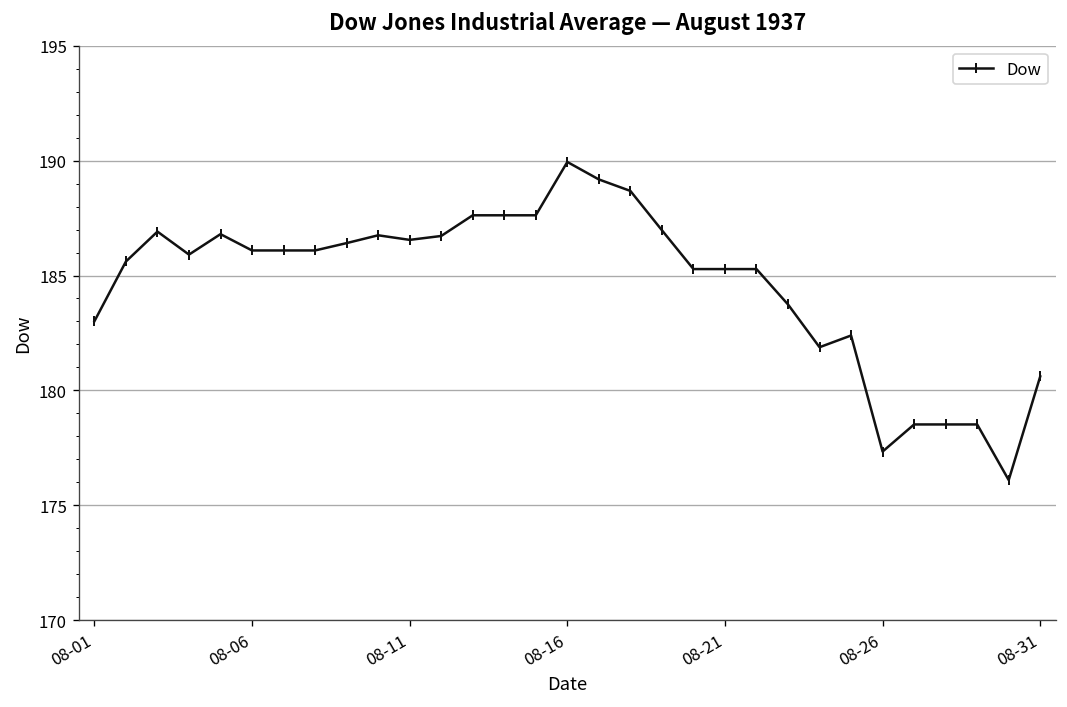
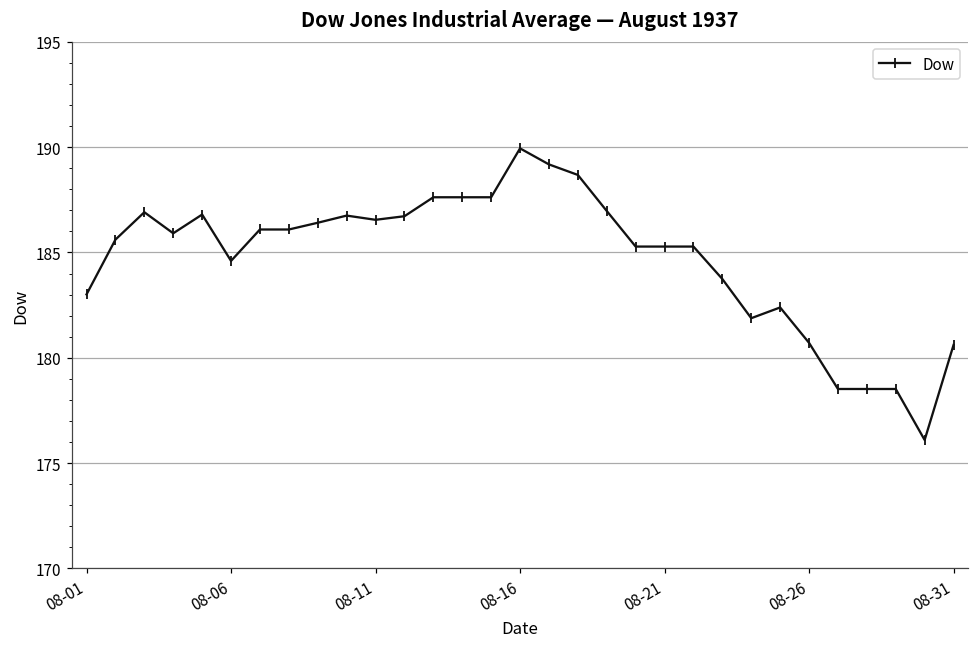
08-06: 186.1 -> 184.6
08-26: 177.3 -> 180.7
